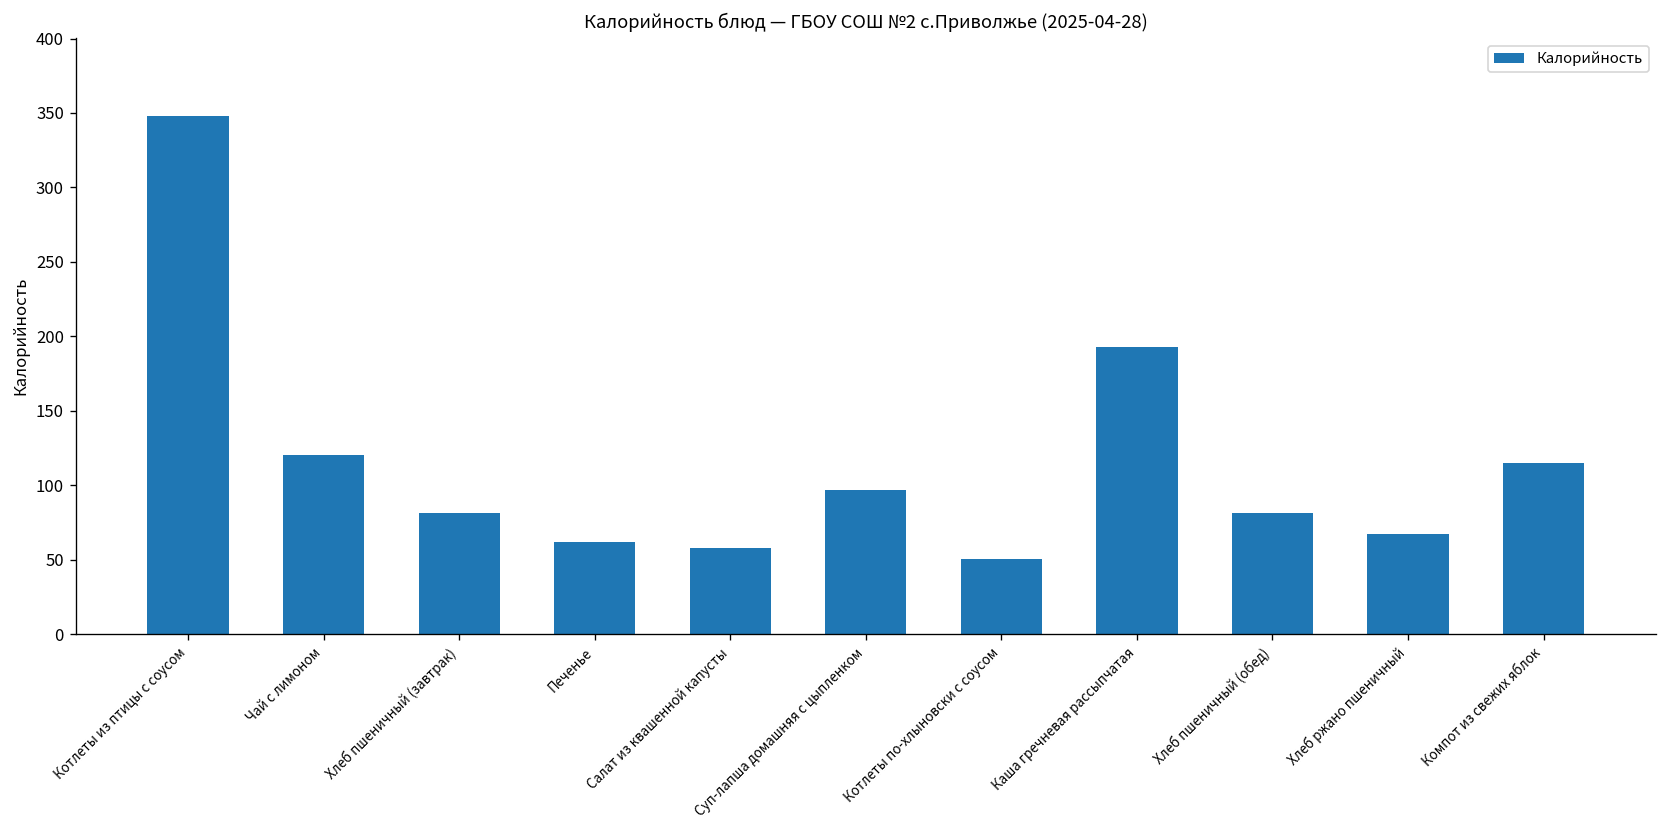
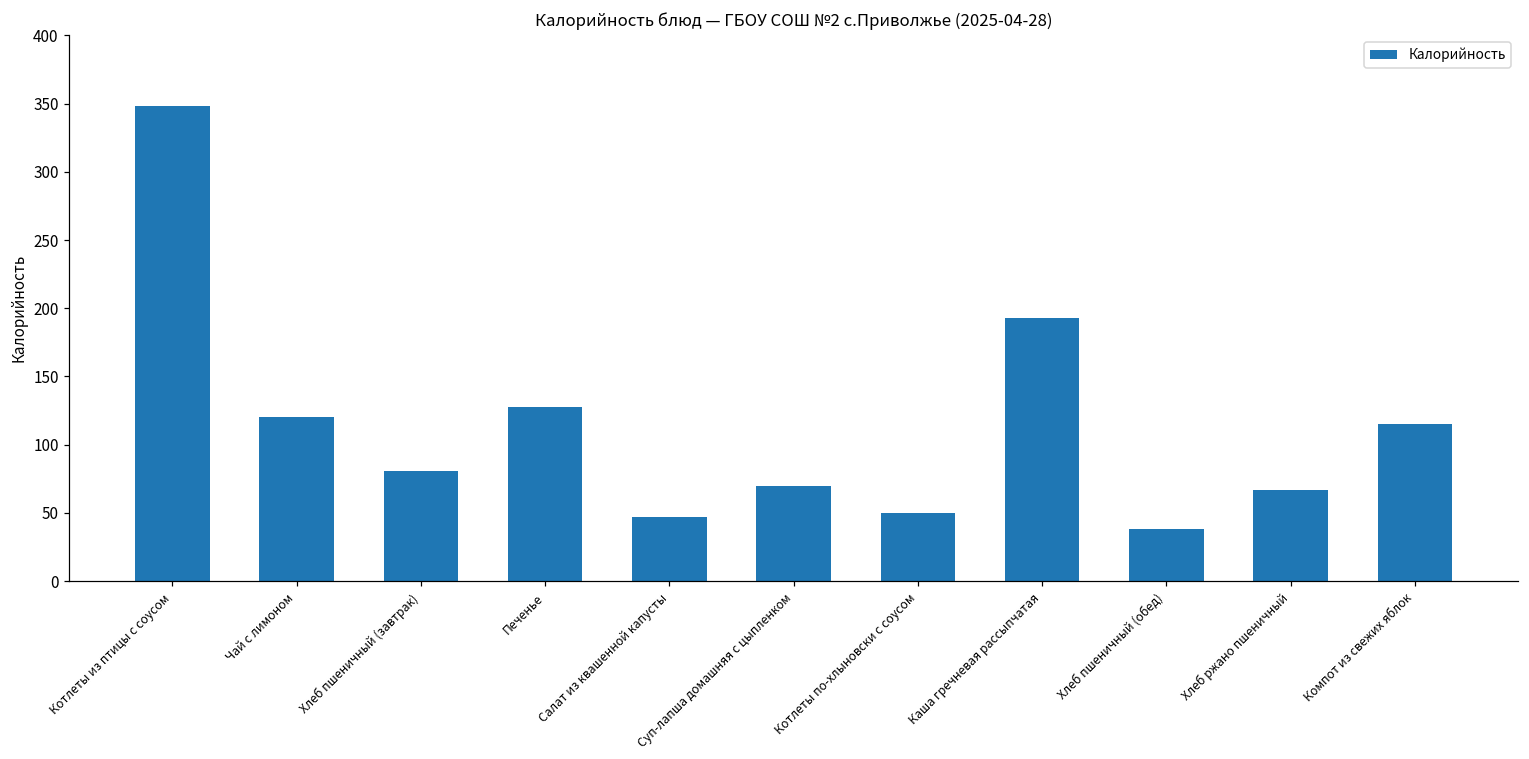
Печенье: 62 -> 127
Салат из квашенной капусты: 58 -> 47
Суп-лапша домашняя с цыпленком: 97 -> 70
Хлеб пшеничный (обед): 81 -> 38
